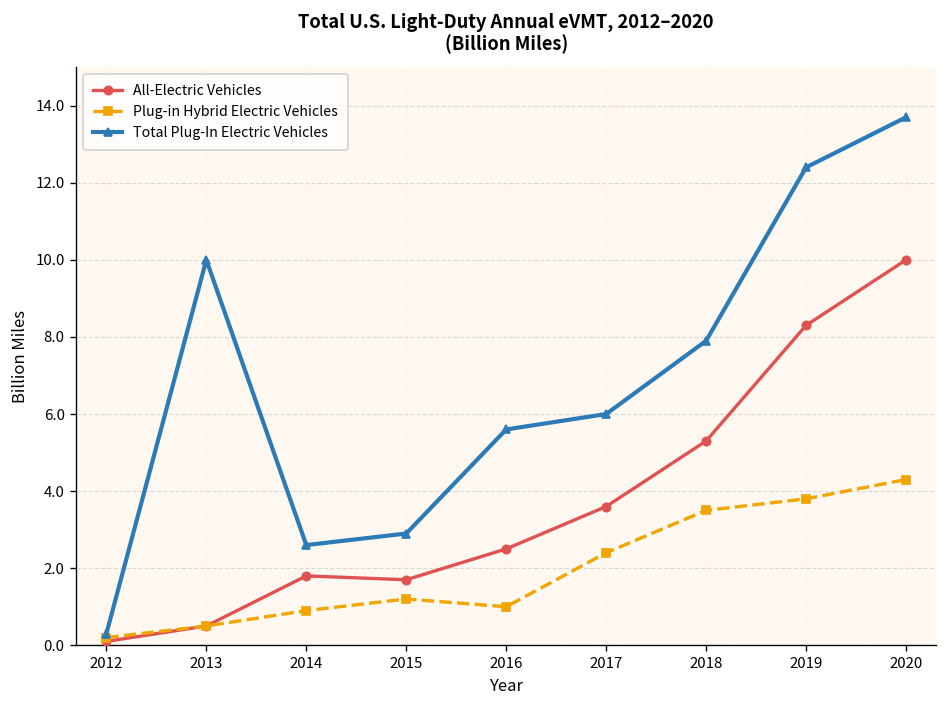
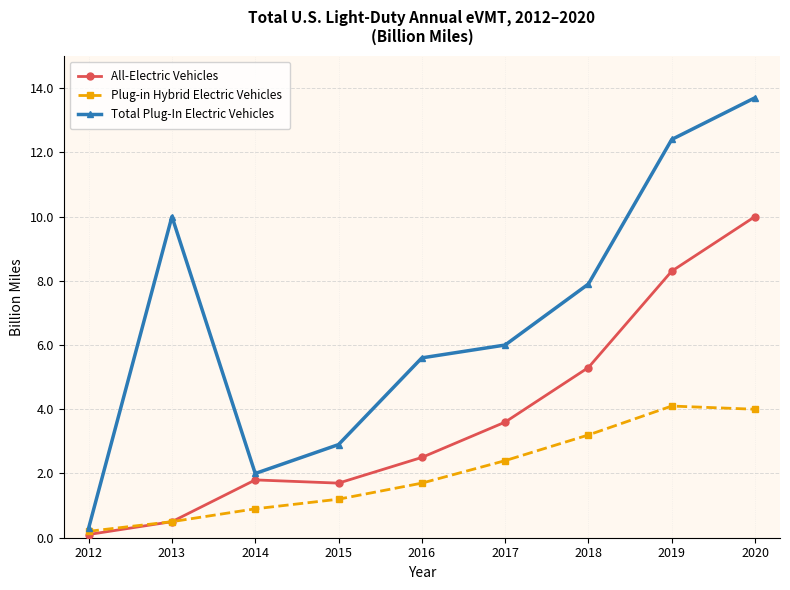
Total Plug-In Electric Vehicles, 2014: 2.6 -> 2.0
Plug-in Hybrid Electric Vehicles, 2016: 1.0 -> 1.7
Plug-in Hybrid Electric Vehicles, 2018: 3.5 -> 3.2
Plug-in Hybrid Electric Vehicles, 2019: 3.8 -> 4.1
Plug-in Hybrid Electric Vehicles, 2020: 4.3 -> 4.0
